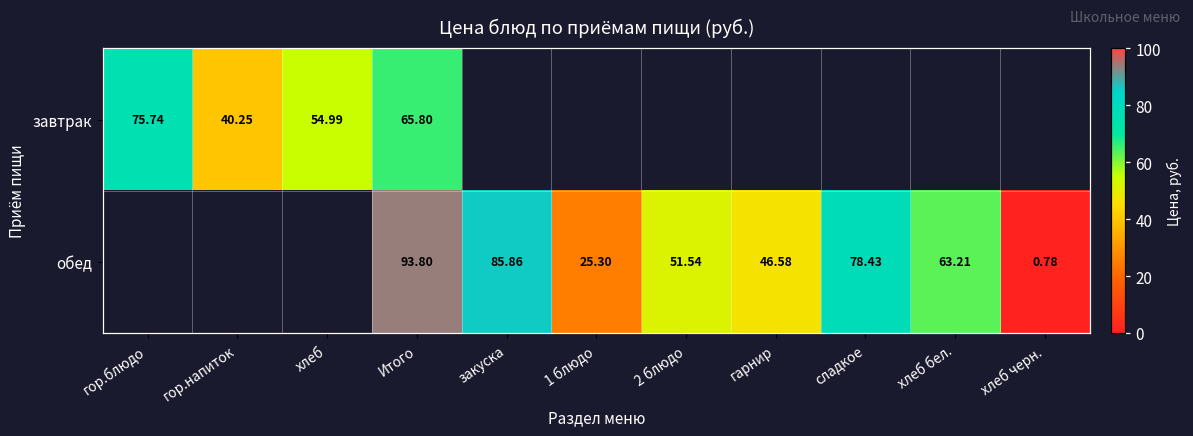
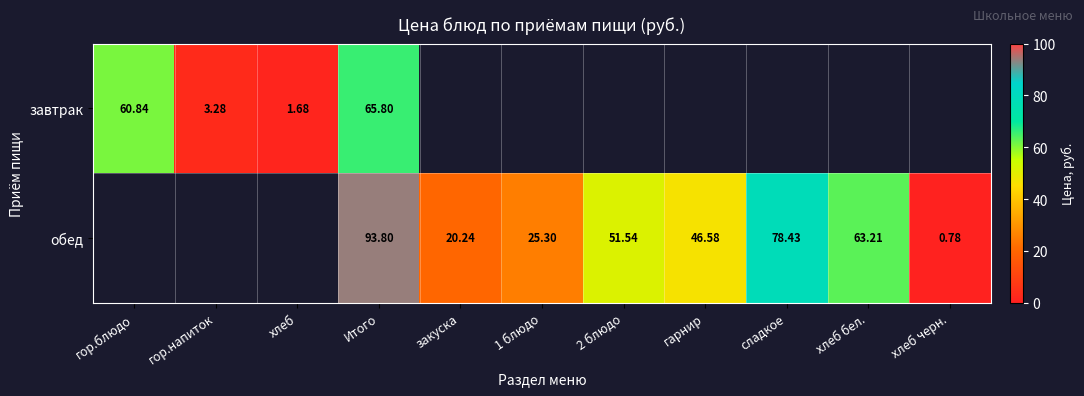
завтрак, гор.блюдо: 75.74 -> 60.84
завтрак, гор.напиток: 40.25 -> 3.28
завтрак, хлеб: 54.99 -> 1.68
обед, закуска: 85.86 -> 20.24
